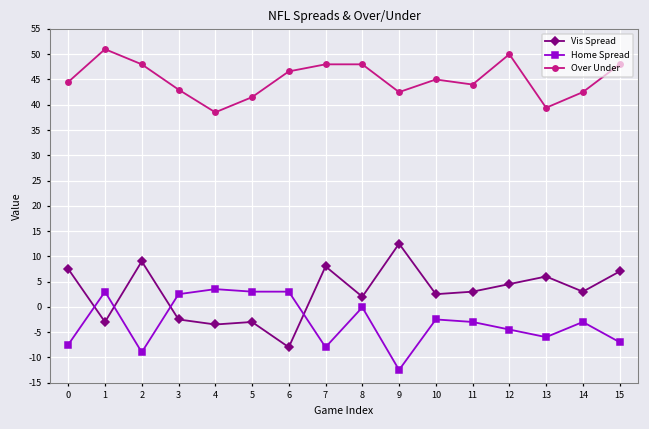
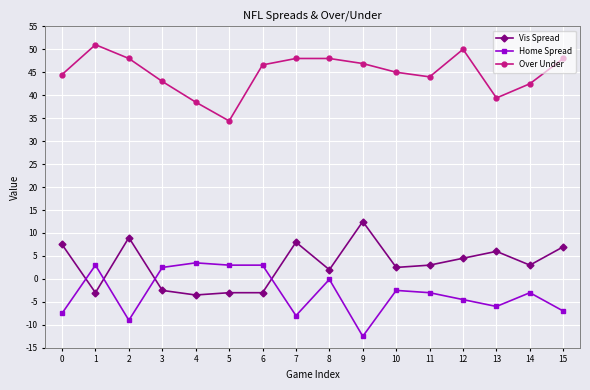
Over Under, 5: 42 -> 34
Vis Spread, 6: -8 -> -3
Over Under, 9: 43 -> 47
